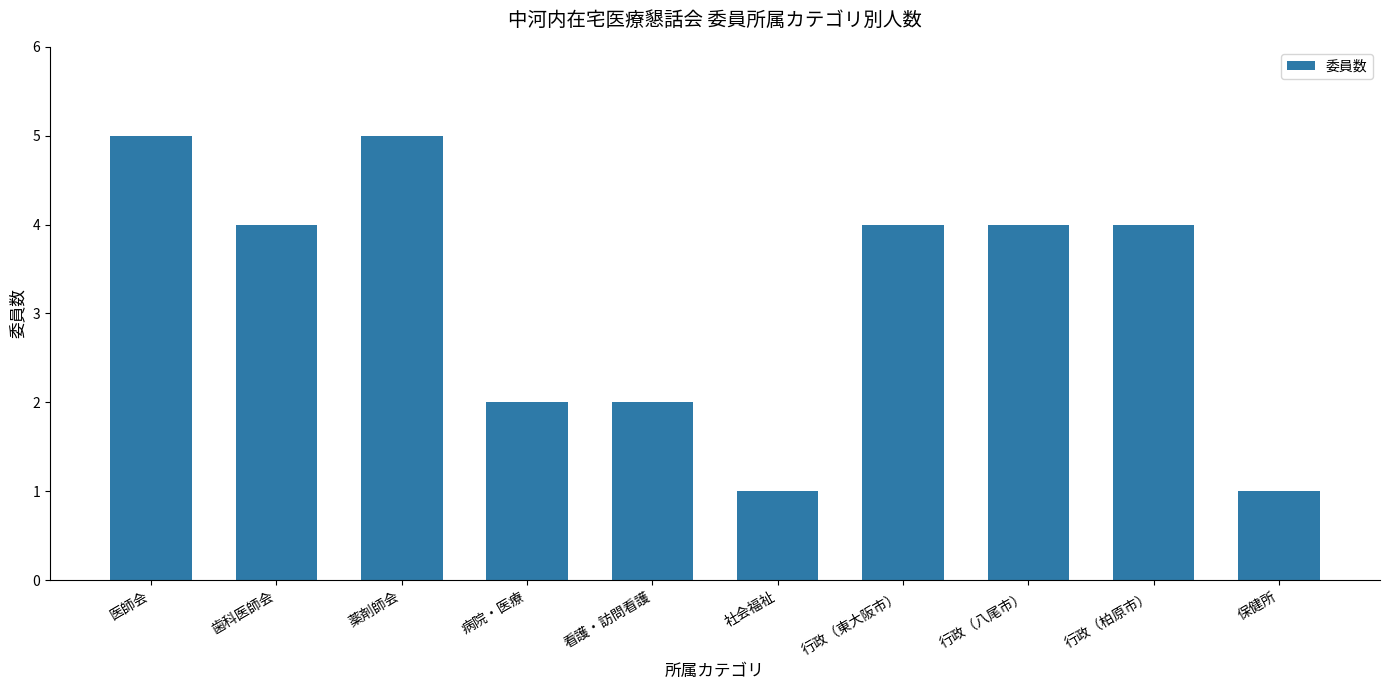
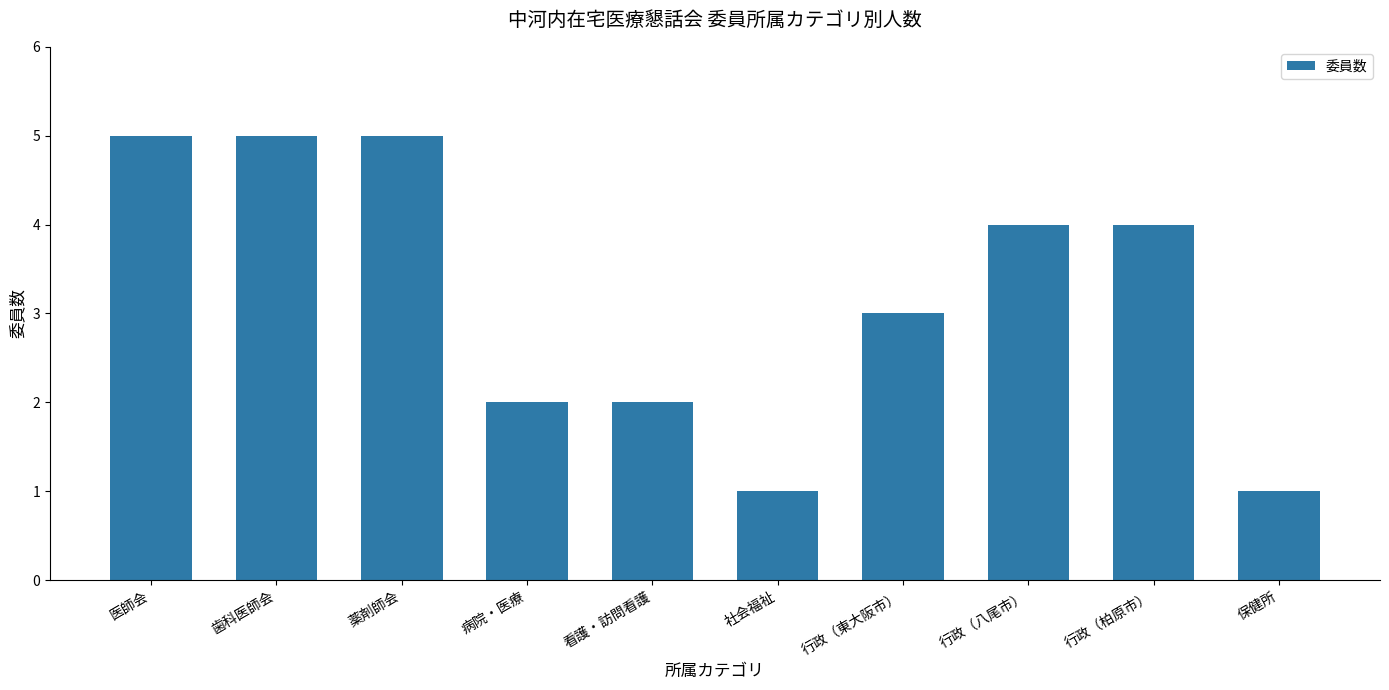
歯科医師会: 4 -> 5
行政（東大阪市）: 4 -> 3
